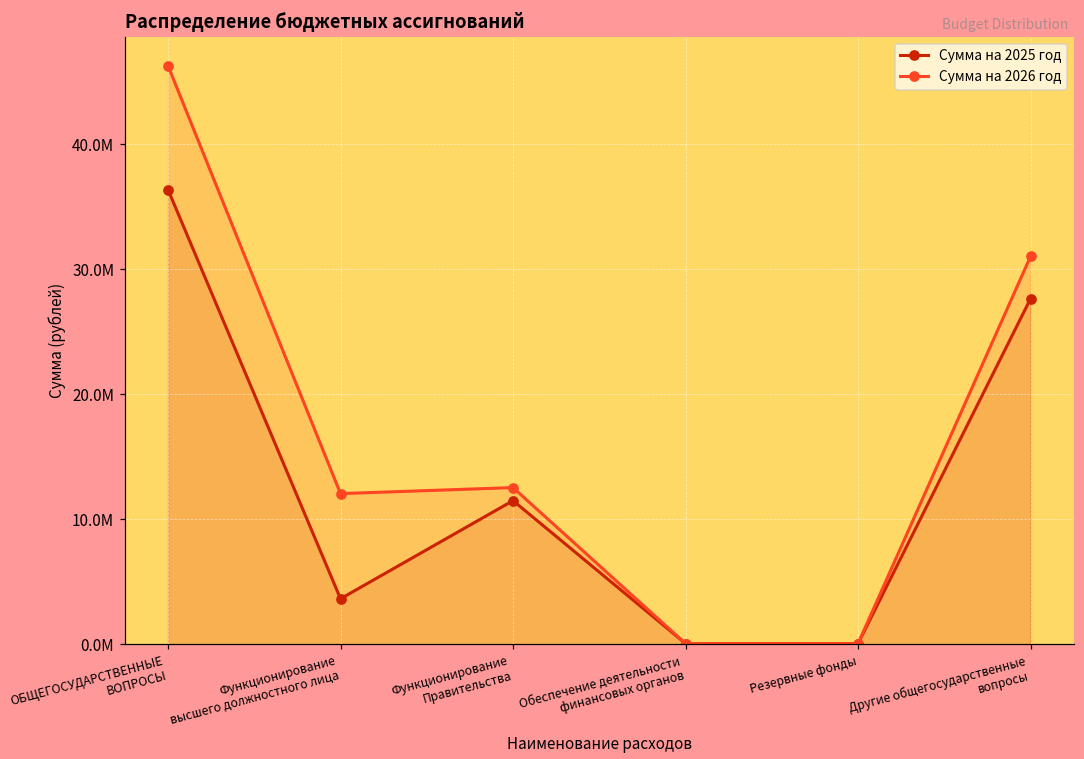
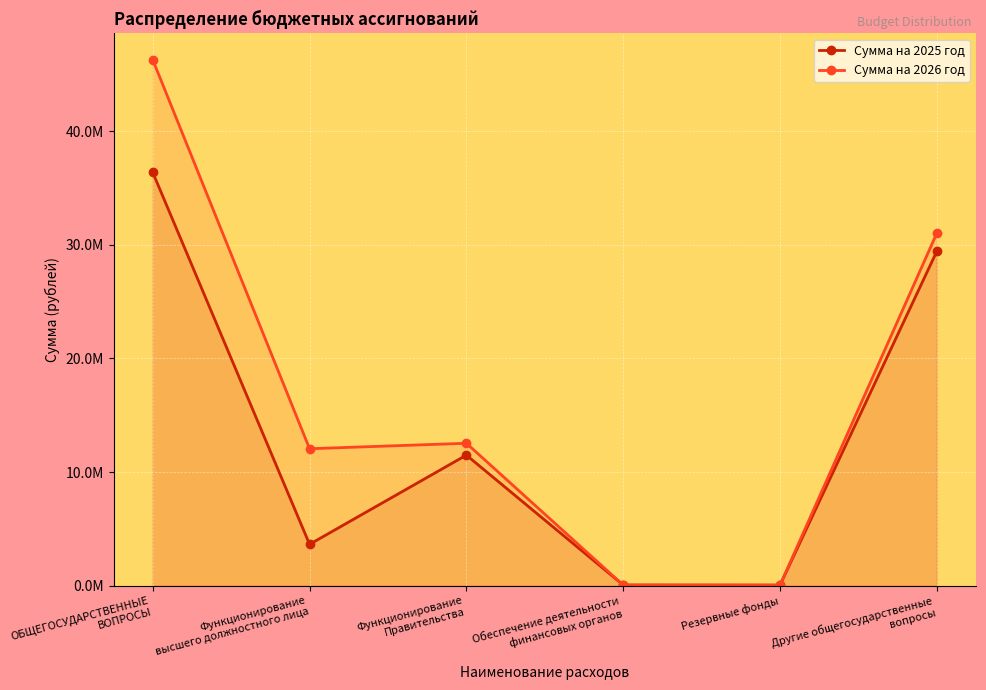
Сумма на 2025 год, Другие общегосударственные вопросы: 27600000 -> 29400000
